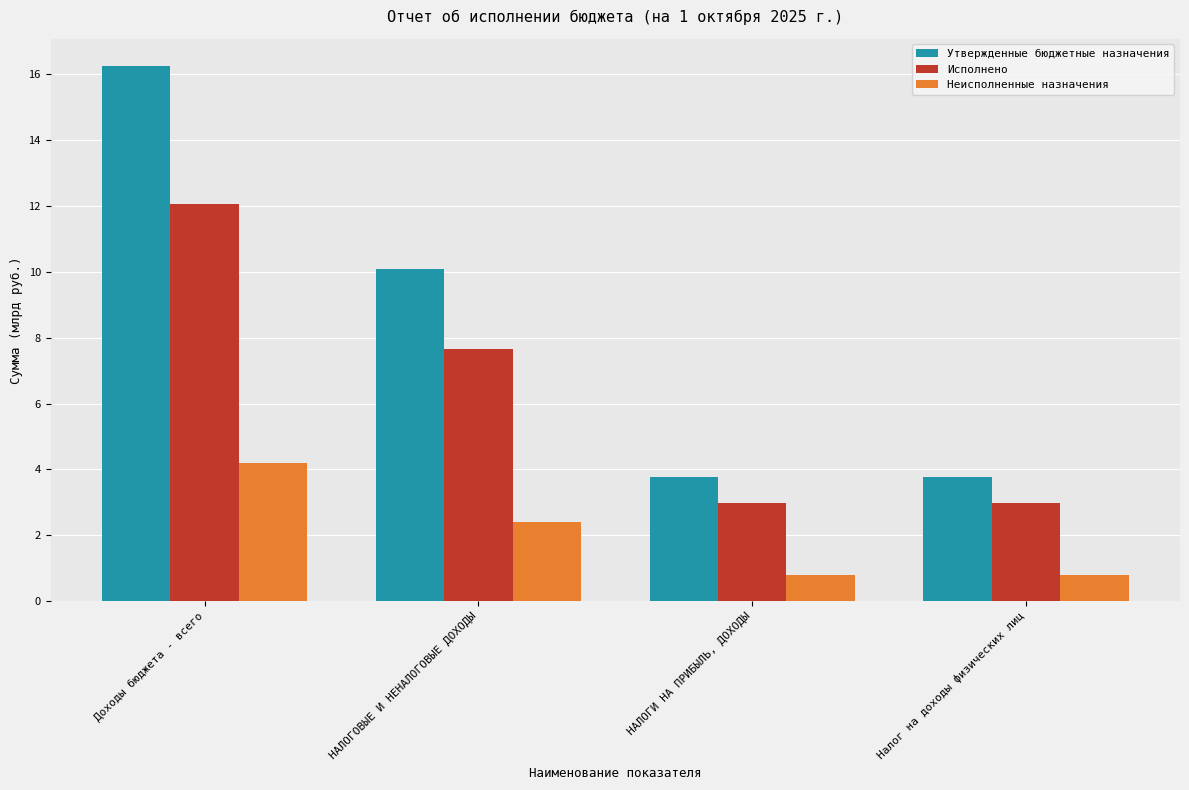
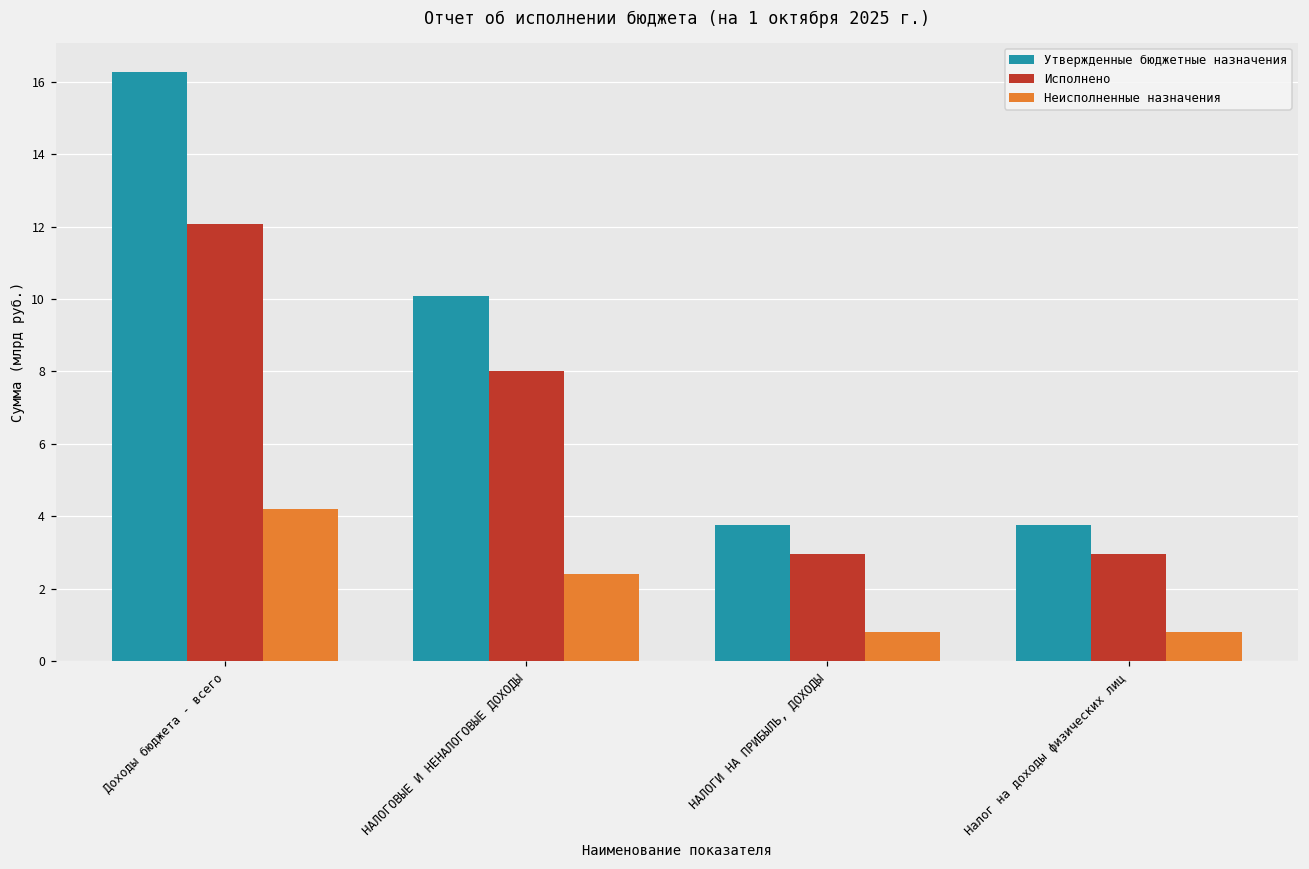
Исполнено, НАЛОГОВЫЕ И НЕНАЛОГОВЫЕ ДОХОДЫ: 7.7 -> 8.0
